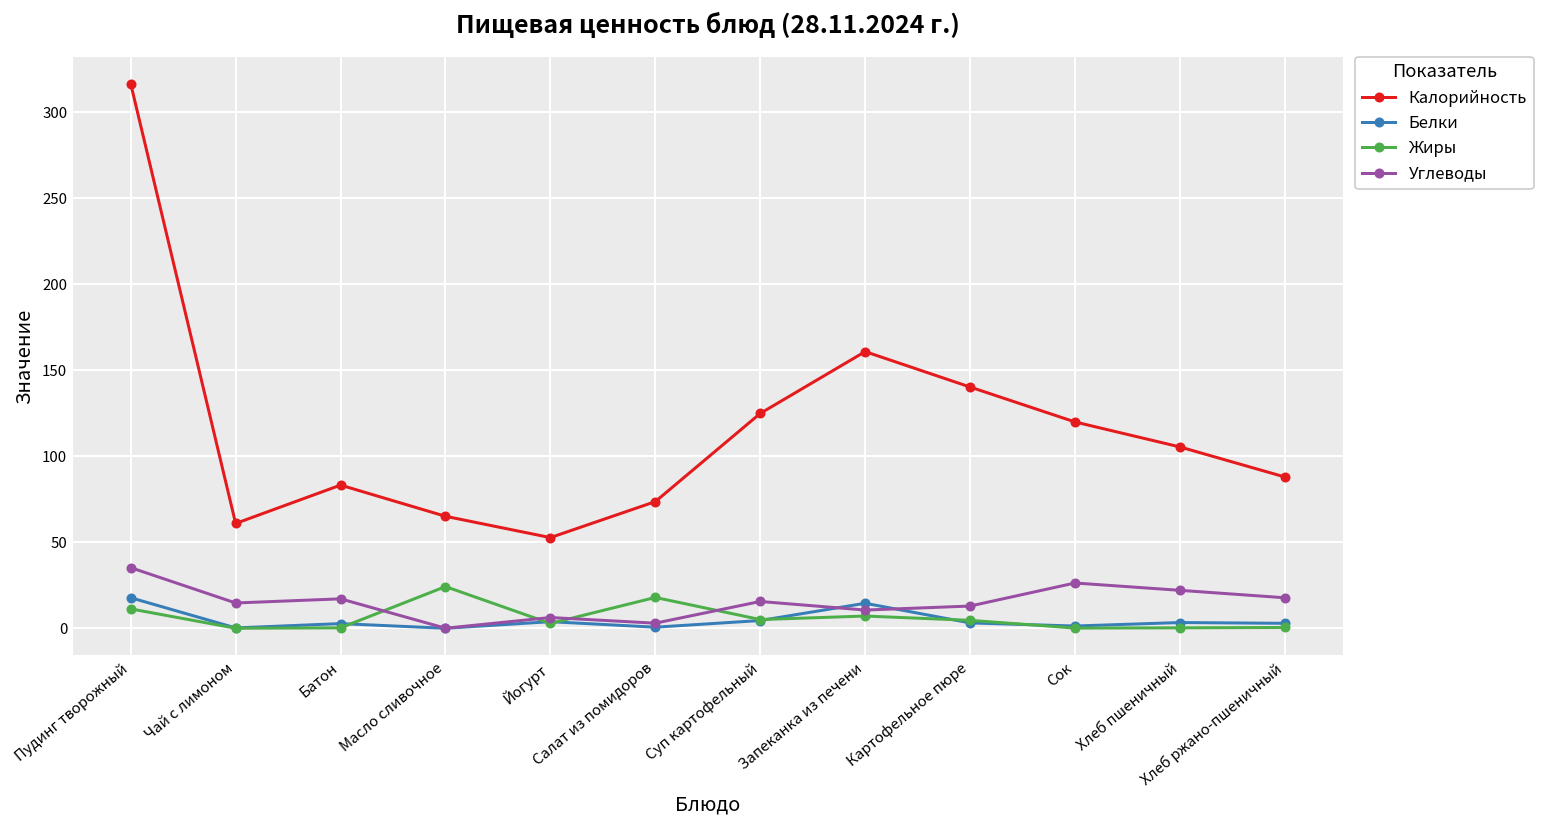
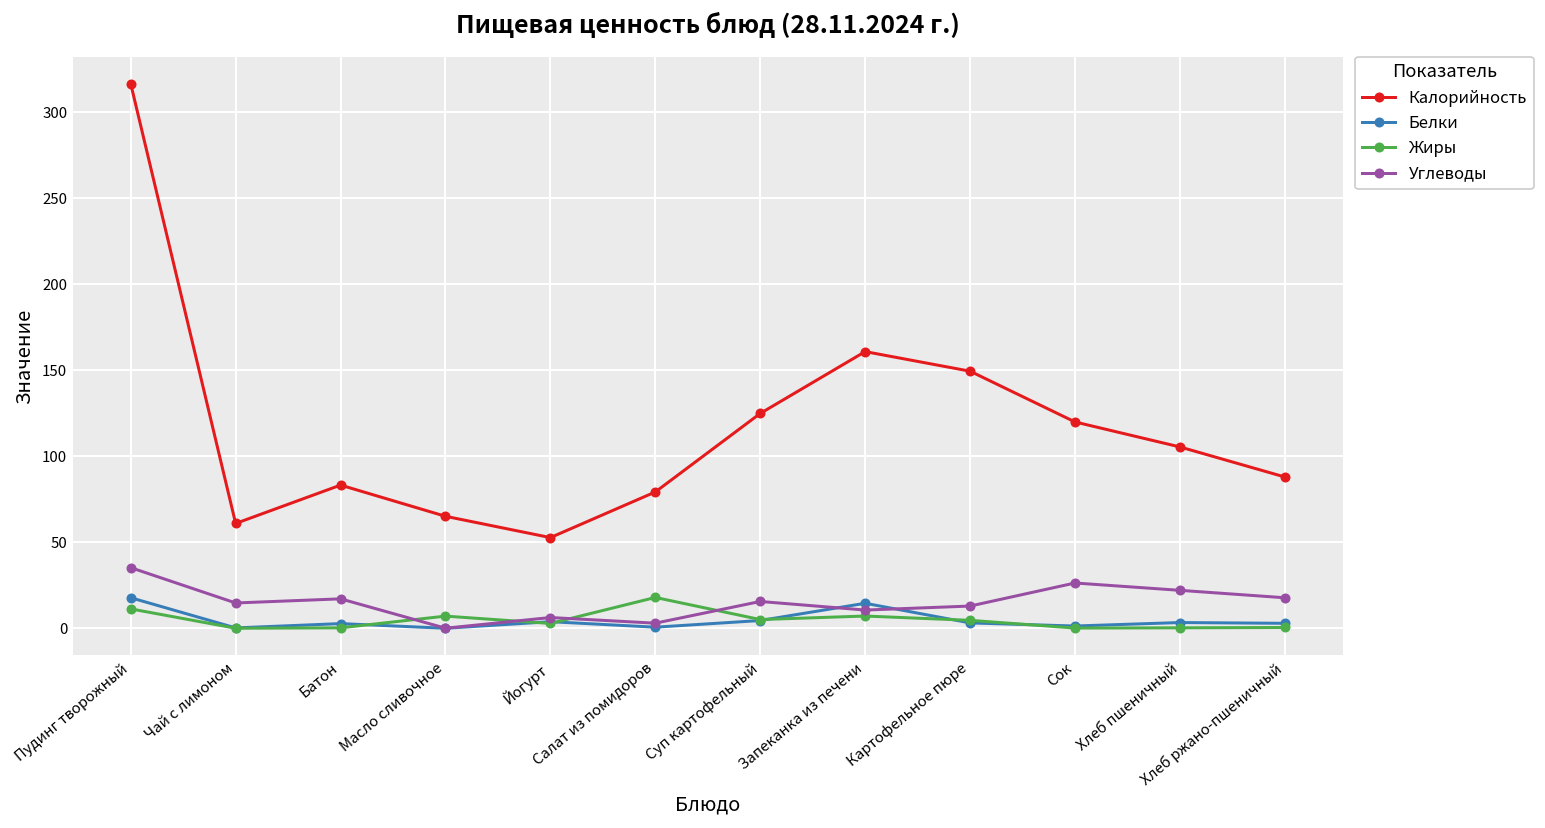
Жиры, Масло сливочное: 24 -> 7
Калорийность, Салат из помидоров: 74 -> 79
Калорийность, Картофельное пюре: 140 -> 150
